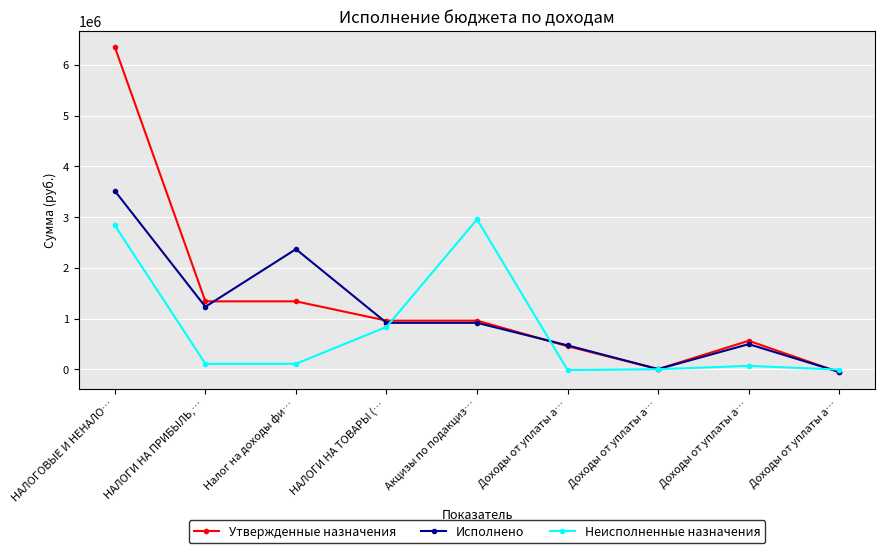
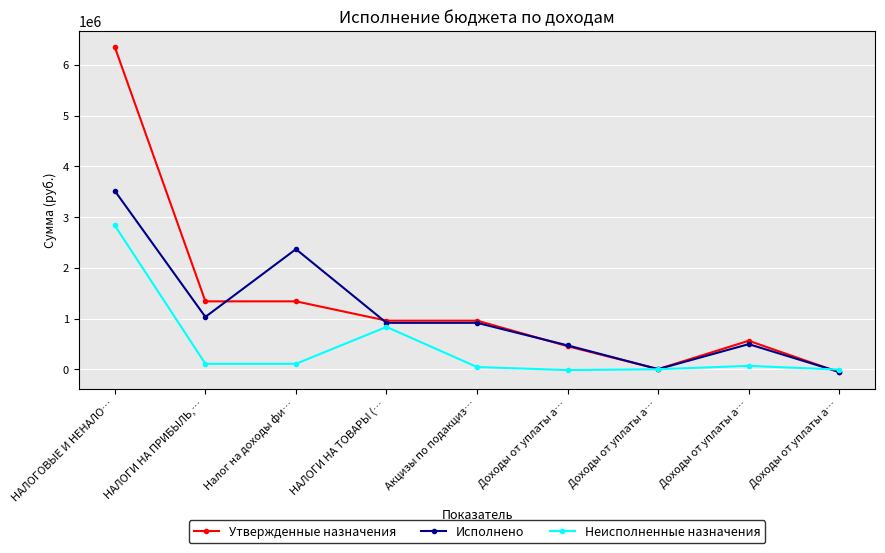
Исполнено, НАЛОГИ НА ПРИБЫЛЬ,…: 1200000 -> 1000000
Неисполненные назначения, Акцизы по подакциз…: 3000000 -> 0
